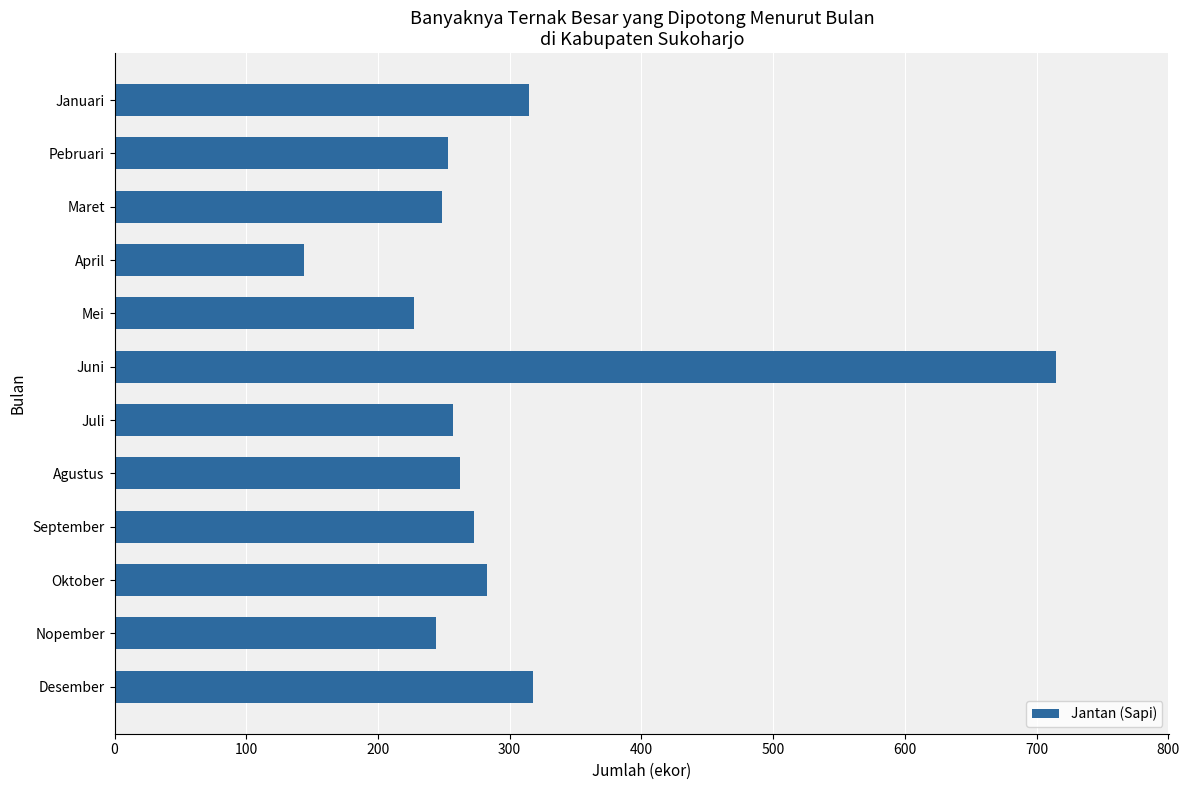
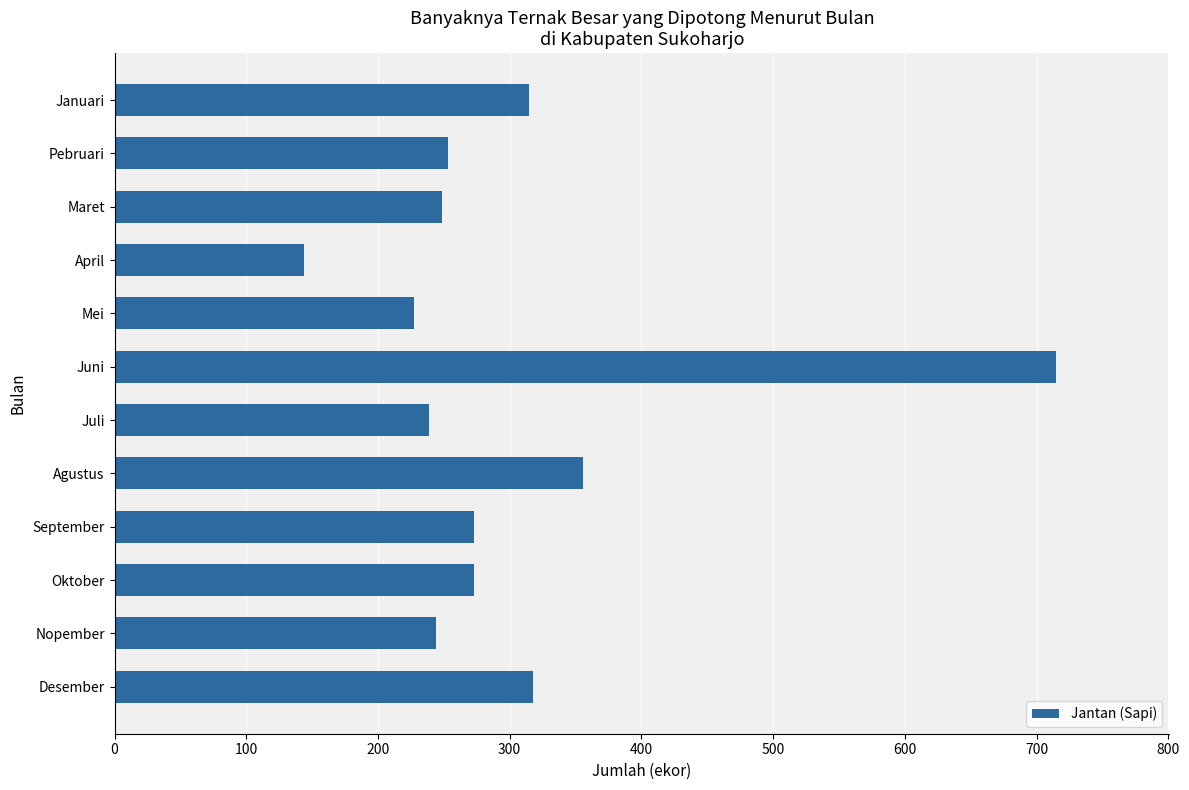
Juli: 257 -> 239
Agustus: 262 -> 356
Oktober: 283 -> 273
